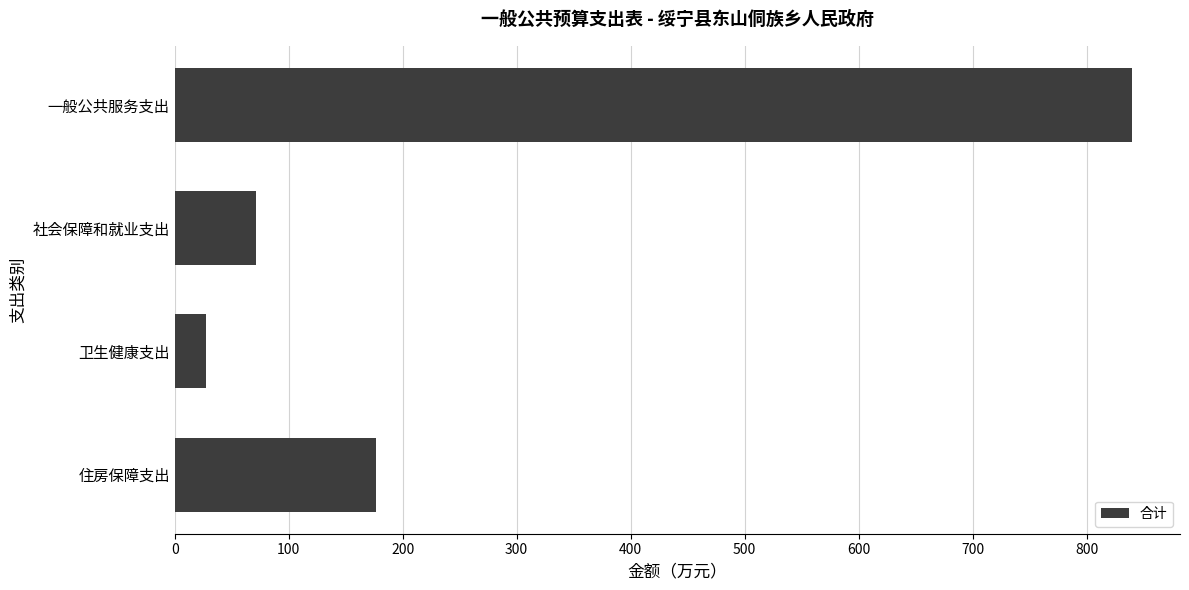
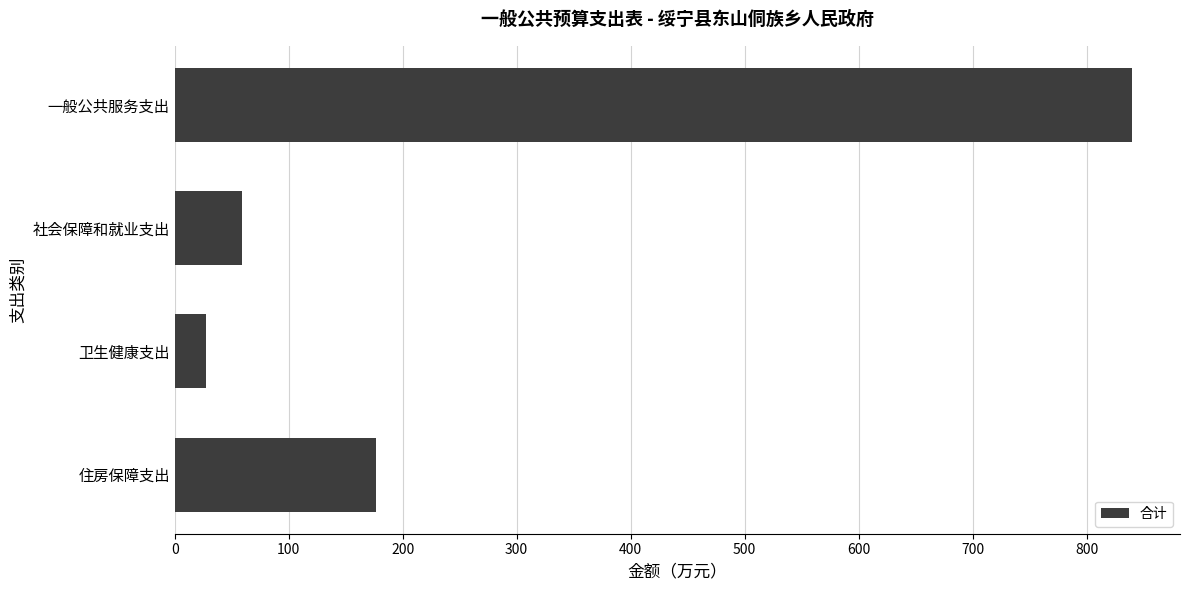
社会保障和就业支出: 72 -> 59
